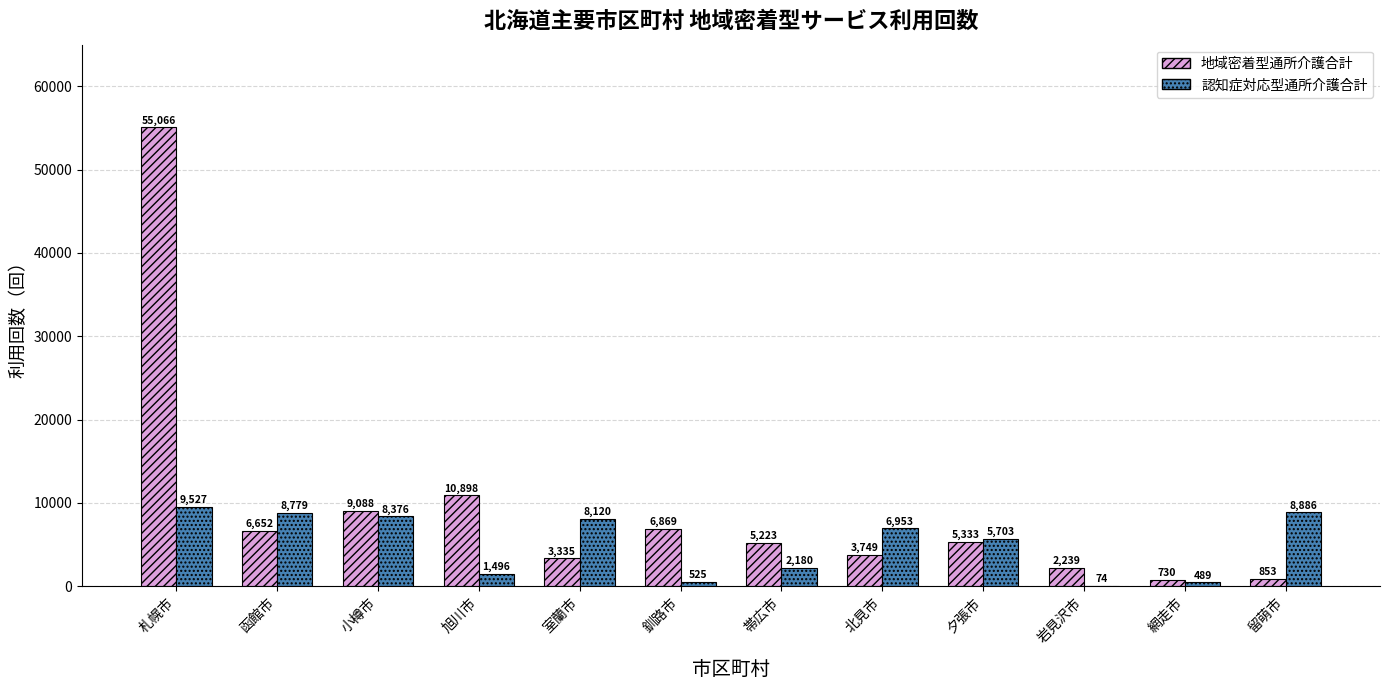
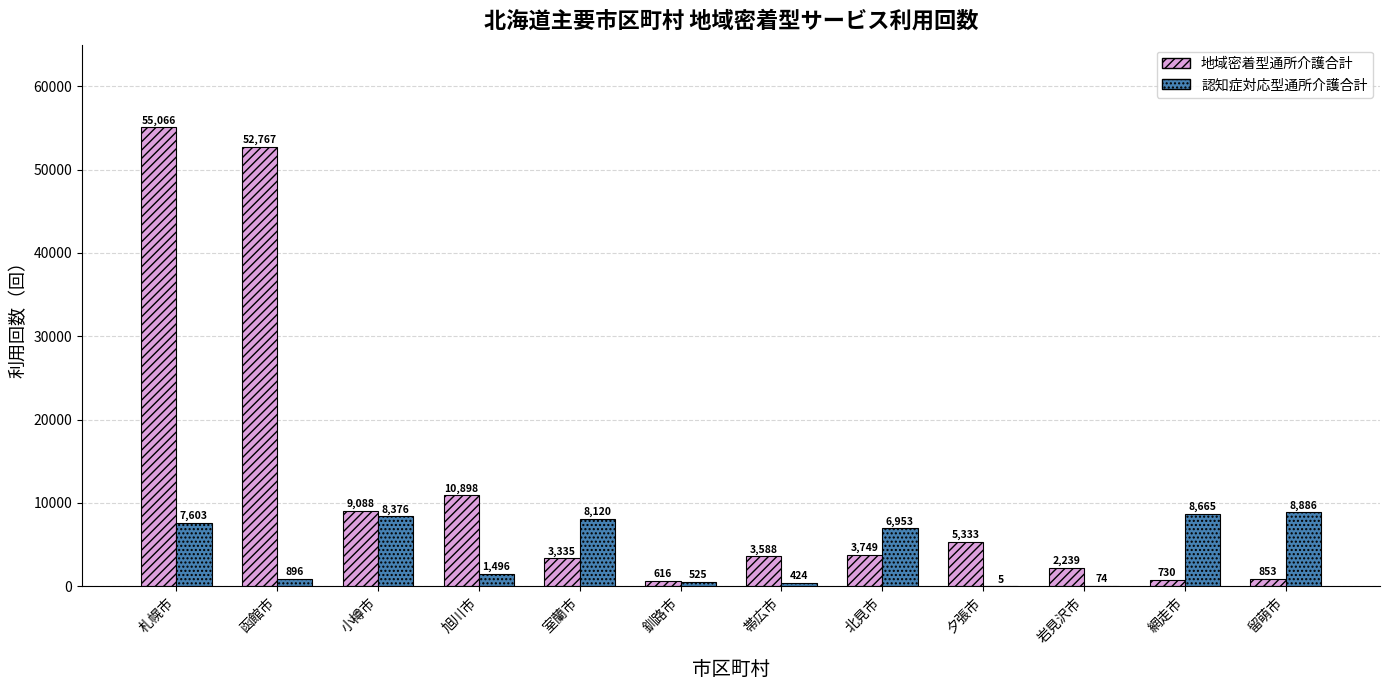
認知症対応型通所介護合計, 札幌市: 9,527 -> 7,603
地域密着型通所介護合計, 函館市: 6,652 -> 52,767
認知症対応型通所介護合計, 函館市: 8,779 -> 896
地域密着型通所介護合計, 釧路市: 6,869 -> 616
地域密着型通所介護合計, 帯広市: 5,223 -> 3,588
認知症対応型通所介護合計, 帯広市: 2,180 -> 424
認知症対応型通所介護合計, 夕張市: 5,703 -> 5
認知症対応型通所介護合計, 網走市: 489 -> 8,665
